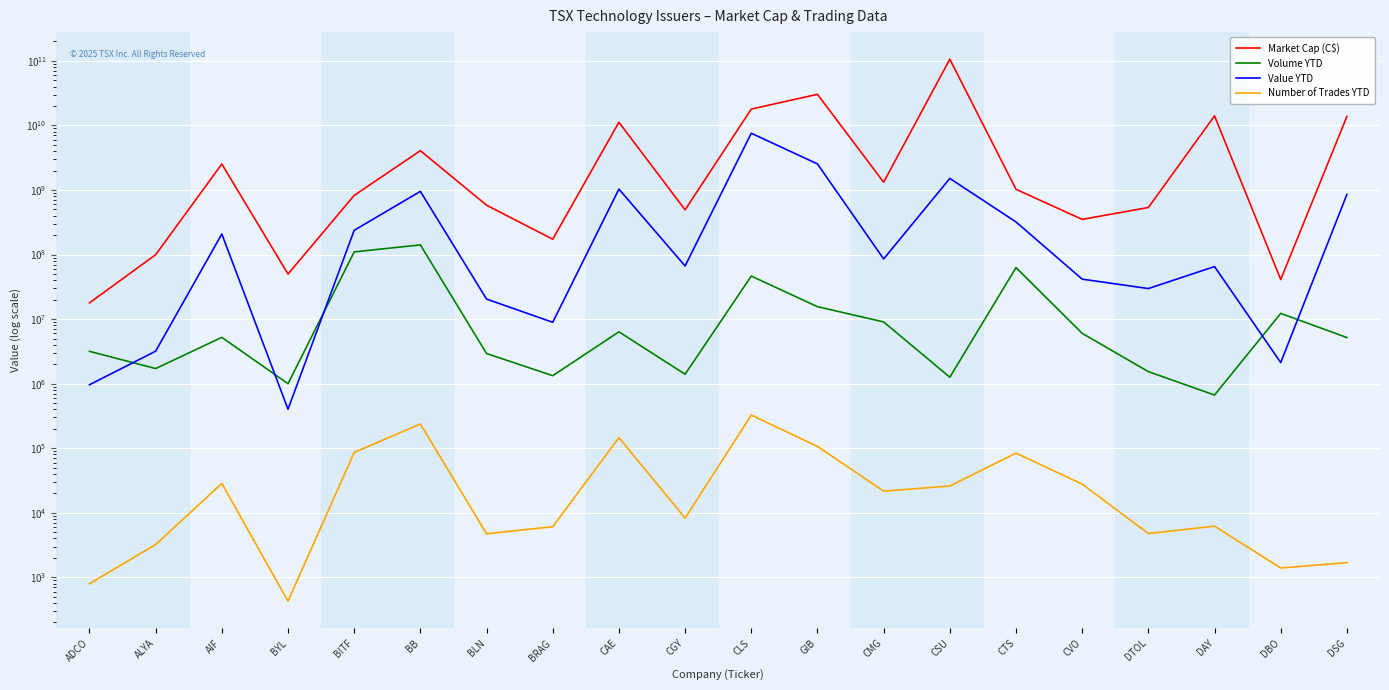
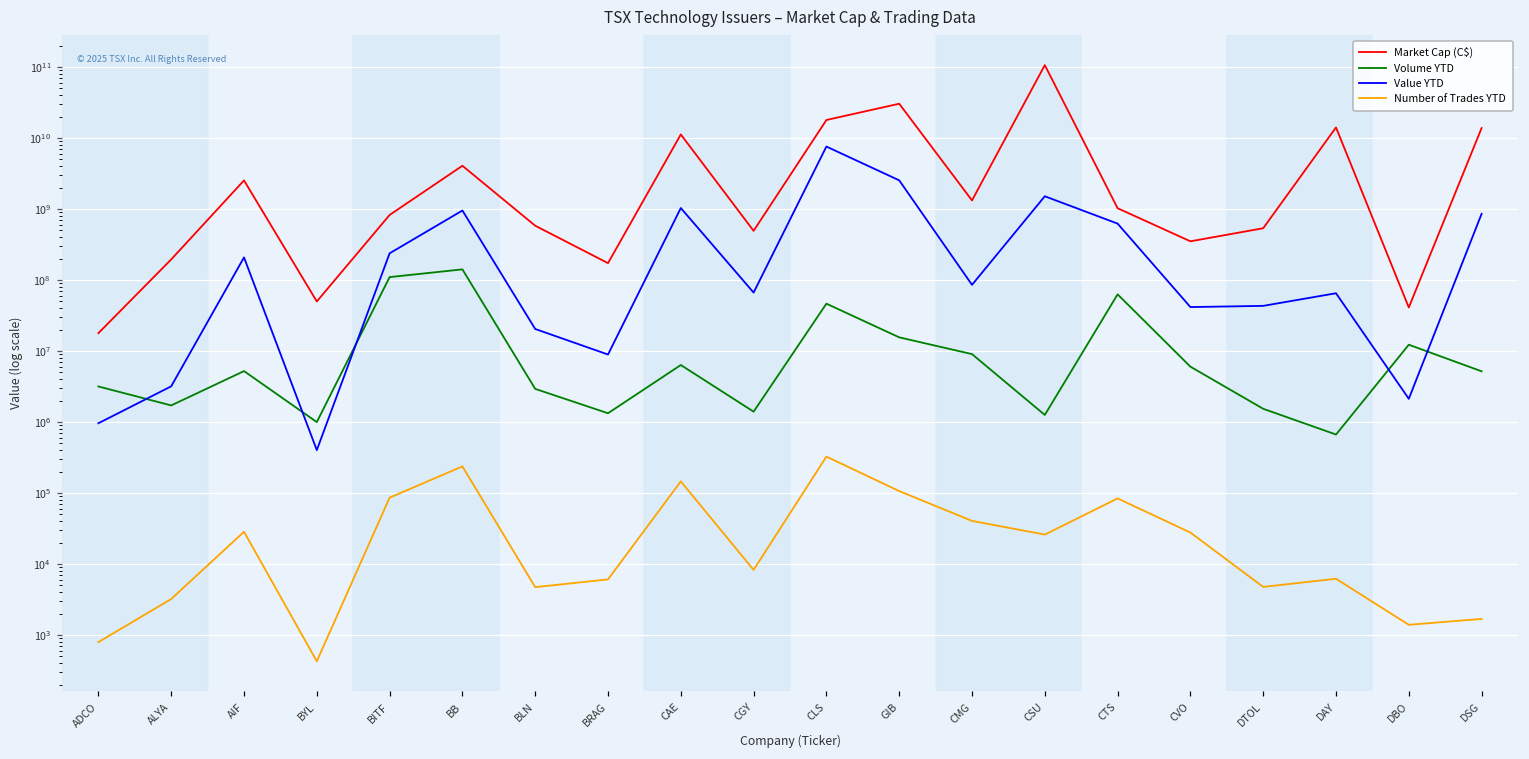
Market Cap (C$), ALYA: 100000000 -> 200000000
Number of Trades YTD, CMG: 22000 -> 40000
Value YTD, CTS: 300000000 -> 600000000
Value YTD, DTOL: 30000000 -> 40000000
